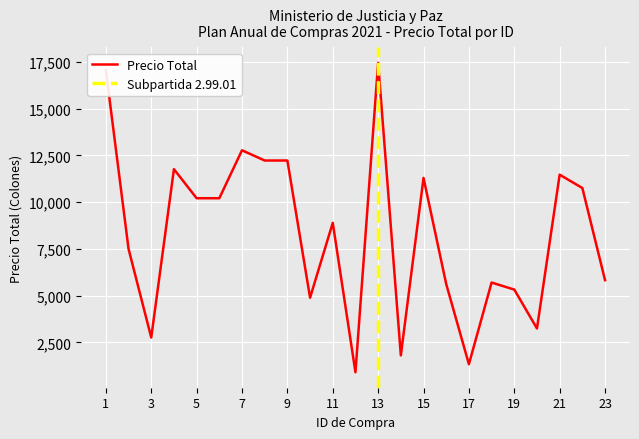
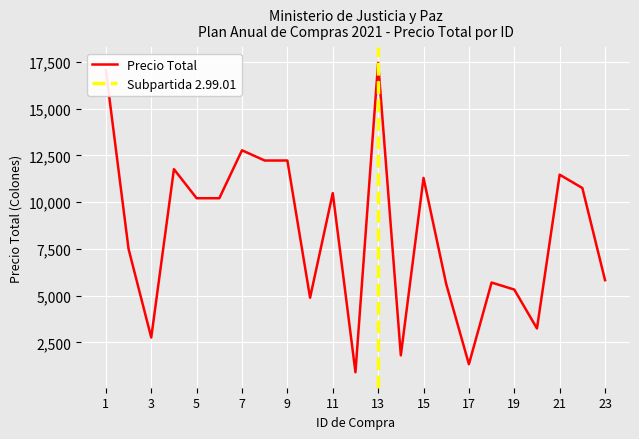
11: 8,900 -> 10,500
